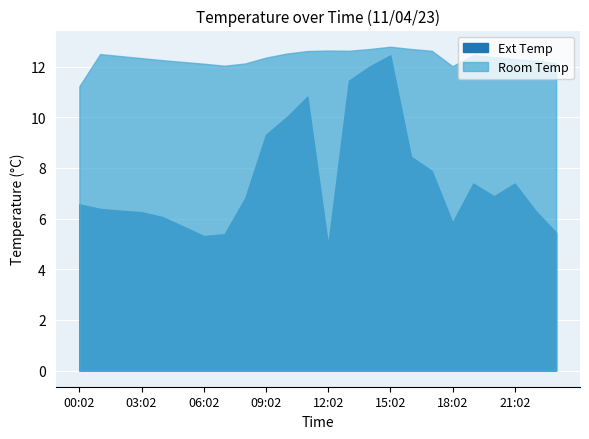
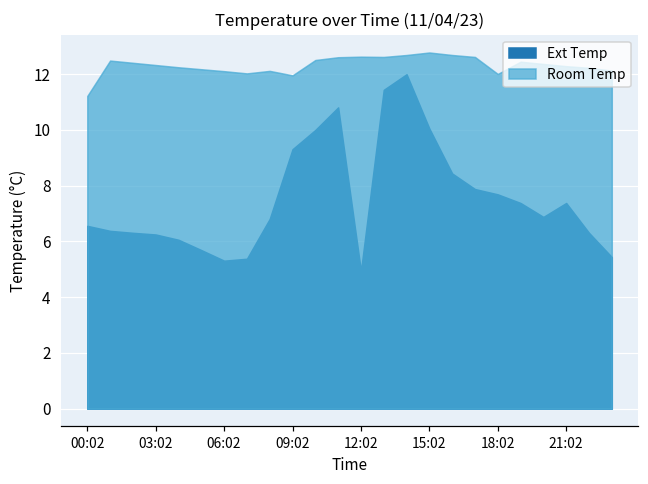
Room Temp, 09:02: 12.4 -> 12.0
Ext Temp, 15:02: 12.4 -> 10.1
Ext Temp, 18:02: 5.8 -> 7.7
